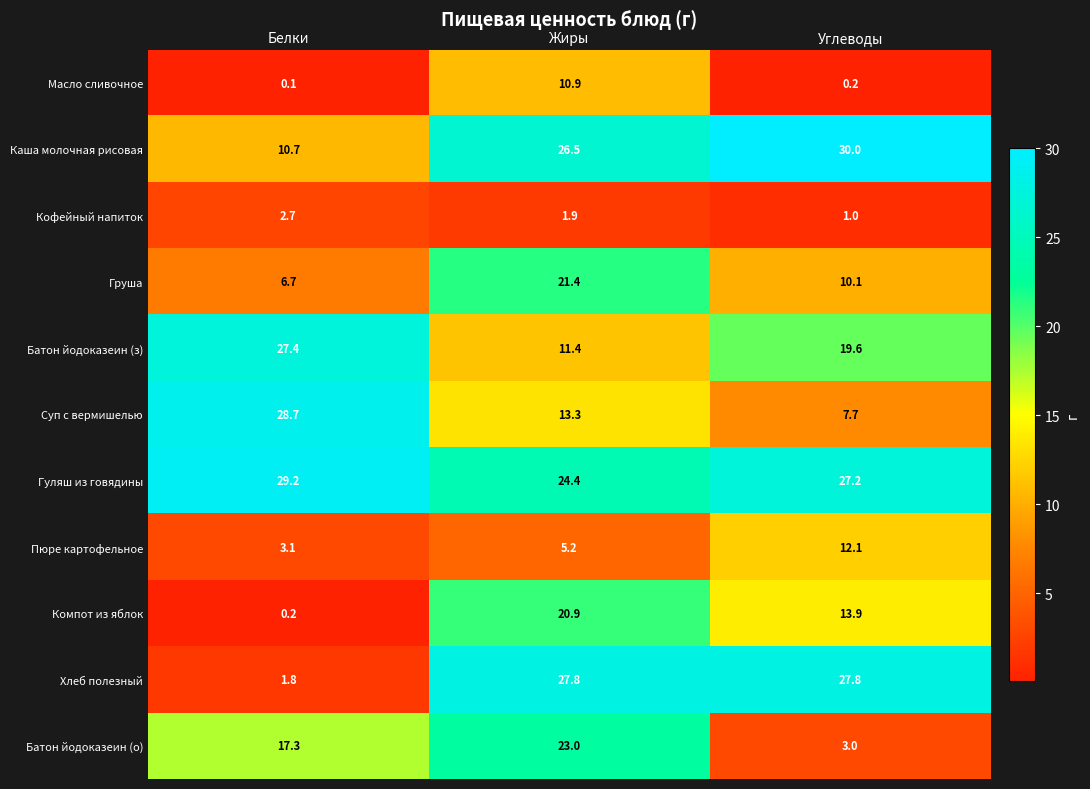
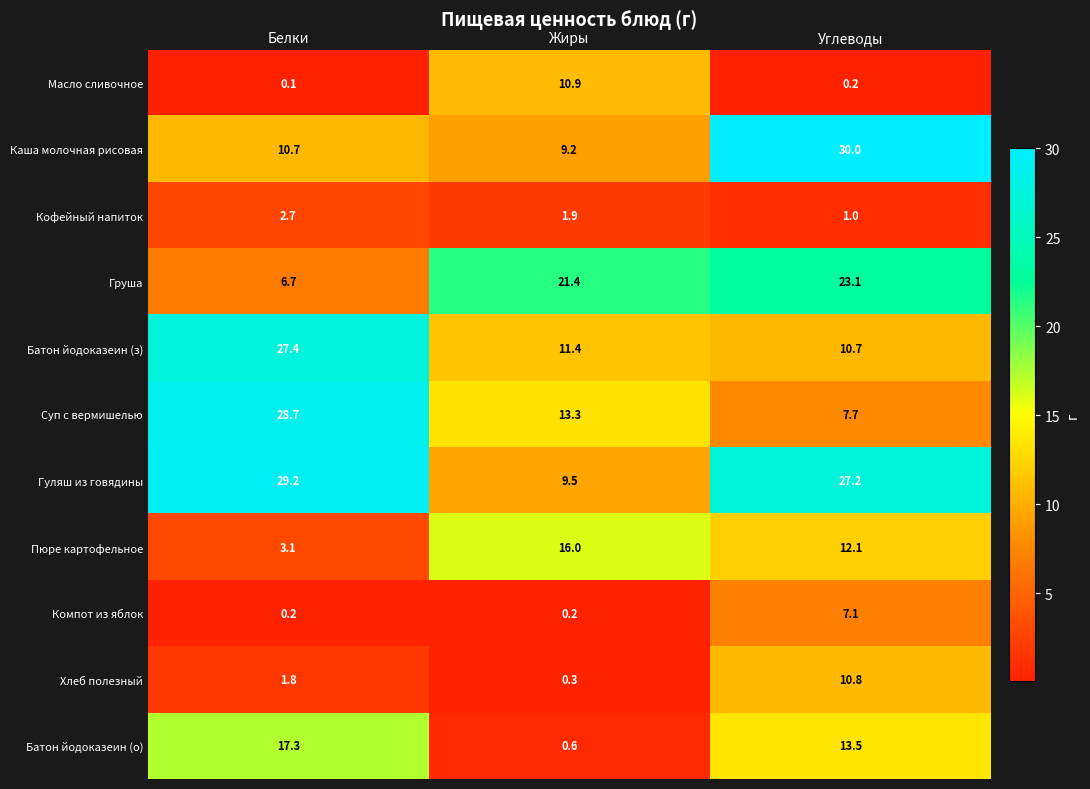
Каша молочная рисовая, Жиры: 26.5 -> 9.2
Груша, Углеводы: 10.1 -> 23.1
Батон йодоказеин (з), Углеводы: 19.6 -> 10.7
Гуляш из говядины, Жиры: 24.4 -> 9.5
Пюре картофельное, Жиры: 5.2 -> 16.0
Компот из яблок, Жиры: 20.9 -> 0.2
Компот из яблок, Углеводы: 13.9 -> 7.1
Хлеб полезный, Жиры: 27.8 -> 0.3
Хлеб полезный, Углеводы: 27.8 -> 10.8
Батон йодоказеин (о), Жиры: 23.0 -> 0.6
Батон йодоказеин (о), Углеводы: 3.0 -> 13.5
